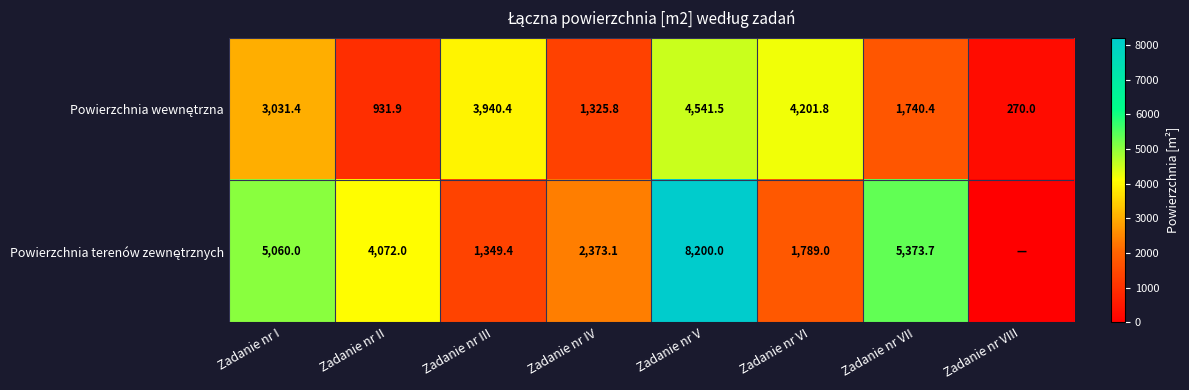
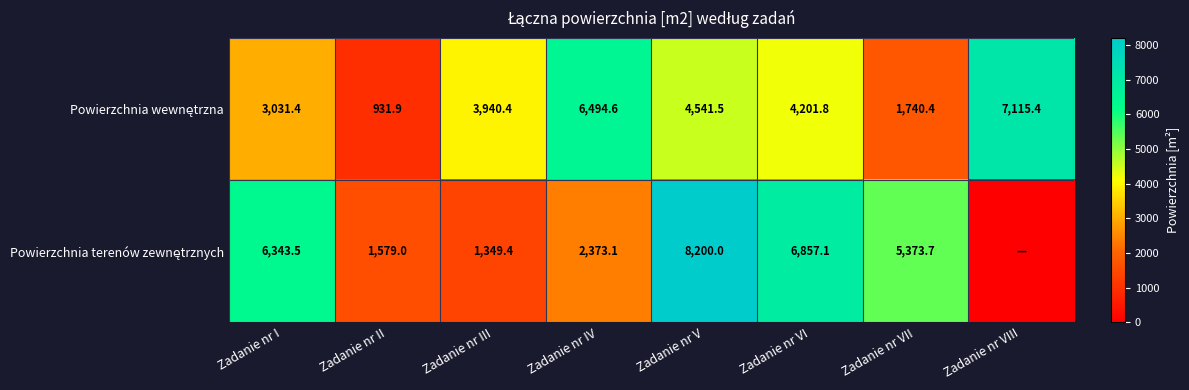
Powierzchnia wewnętrzna, Zadanie nr IV: 1,325.8 -> 6,494.6
Powierzchnia wewnętrzna, Zadanie nr VIII: 270.0 -> 7,115.4
Powierzchnia terenów zewnętrznych, Zadanie nr I: 5,060.0 -> 6,343.5
Powierzchnia terenów zewnętrznych, Zadanie nr II: 4,072.0 -> 1,579.0
Powierzchnia terenów zewnętrznych, Zadanie nr VI: 1,789.0 -> 6,857.1
